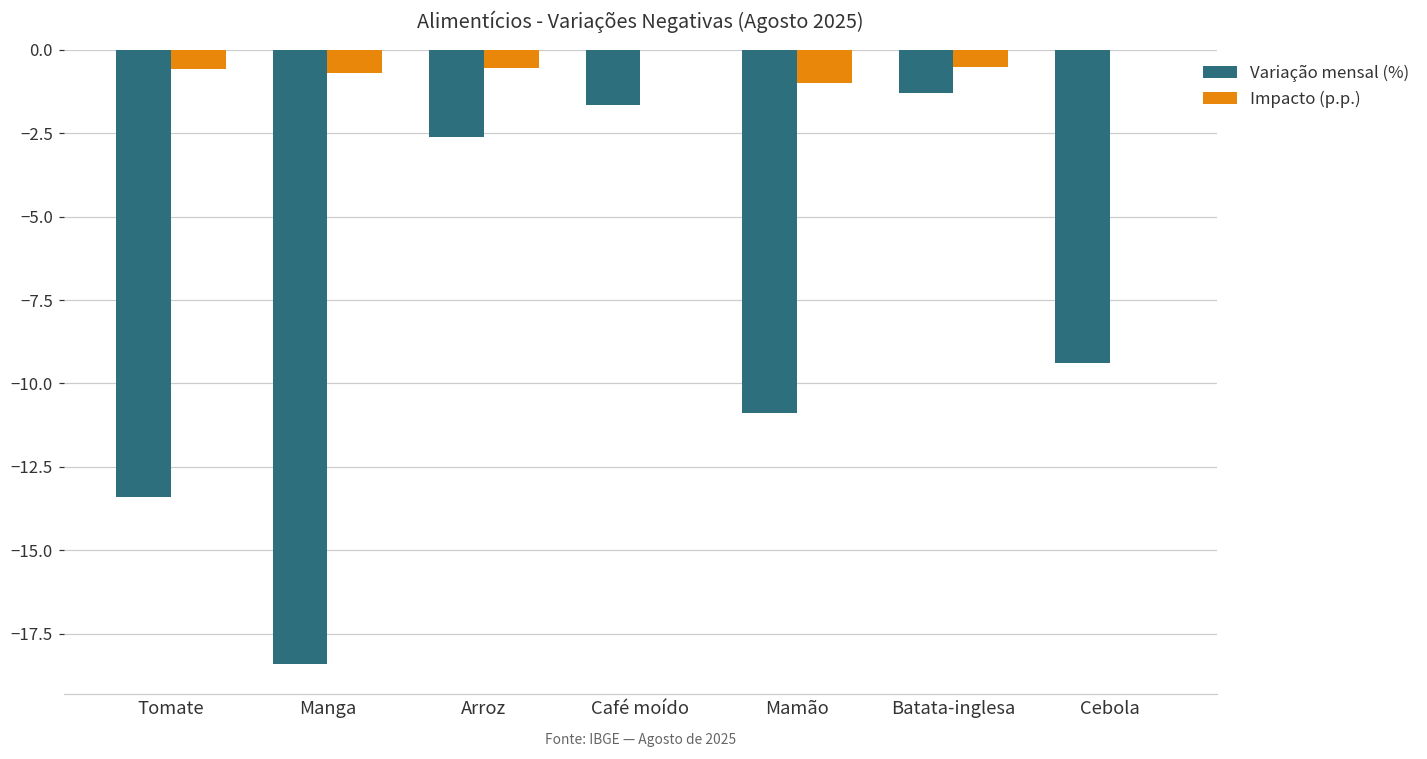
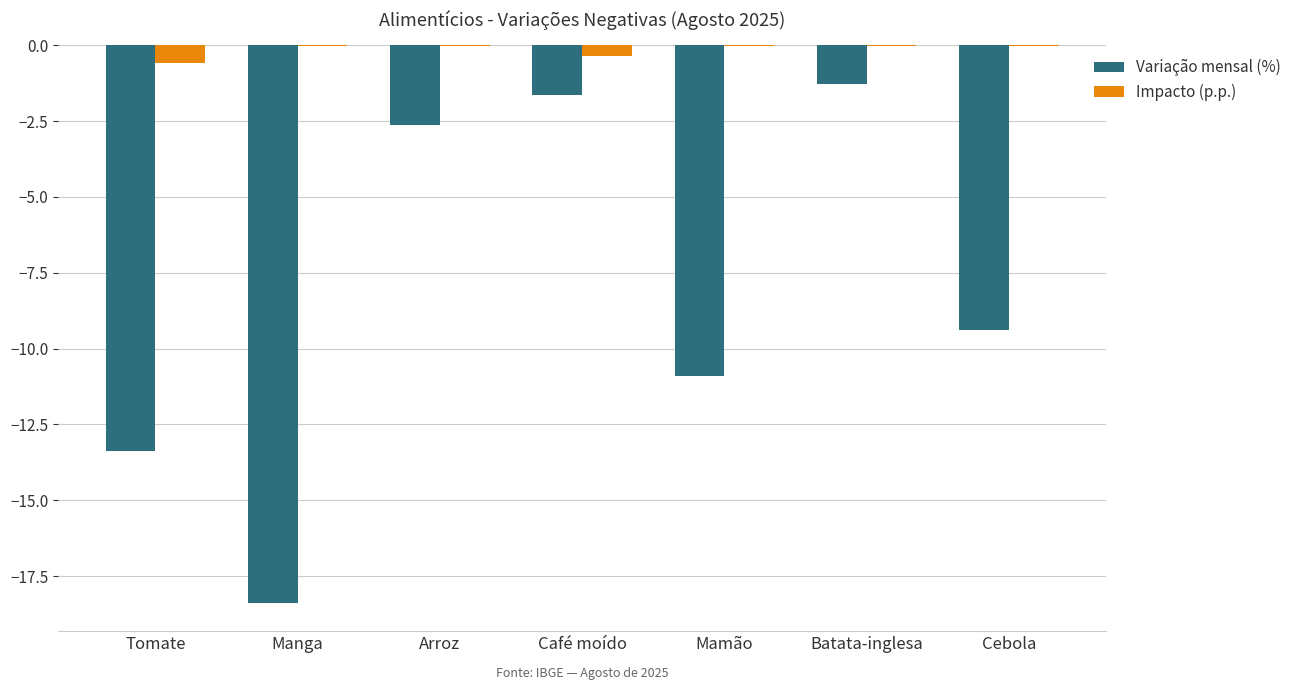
Impacto (p.p.), Manga: -0.7 -> 0.0
Impacto (p.p.), Arroz: -0.6 -> 0.0
Impacto (p.p.), Café moído: 0.0 -> -0.4
Impacto (p.p.), Mamão: -1.0 -> 0.0
Impacto (p.p.), Batata-inglesa: -0.5 -> 0.0
